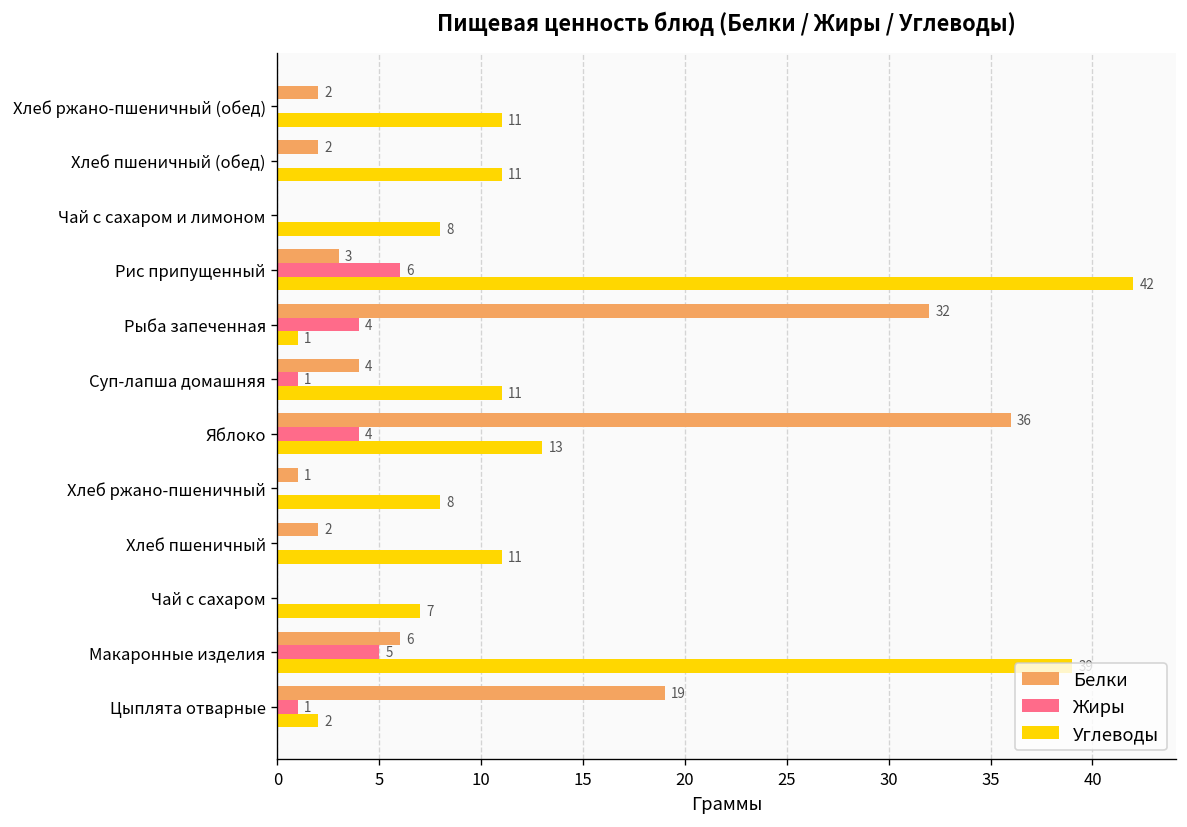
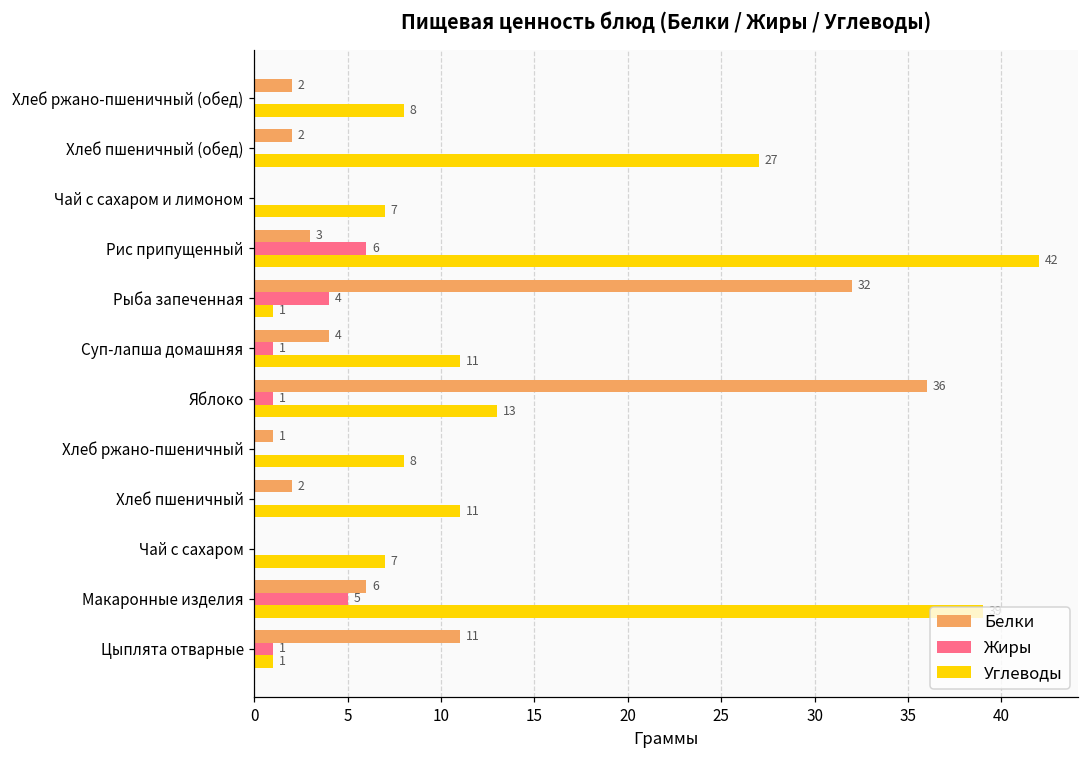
Углеводы, Хлеб ржано-пшеничный (обед): 11 -> 8
Углеводы, Хлеб пшеничный (обед): 11 -> 27
Углеводы, Чай с сахаром и лимоном: 8 -> 7
Жиры, Яблоко: 4 -> 1
Белки, Цыплята отварные: 19 -> 11
Углеводы, Цыплята отварные: 2 -> 1
